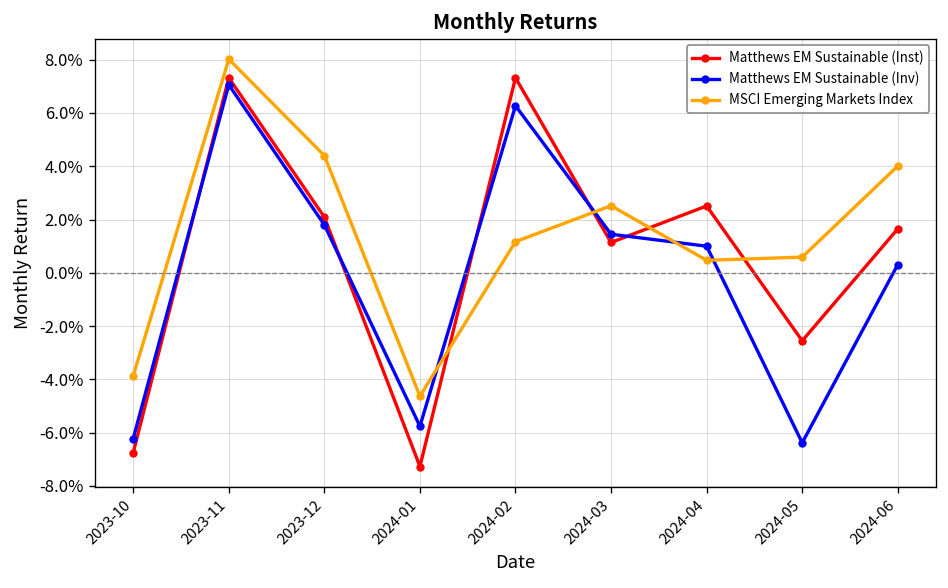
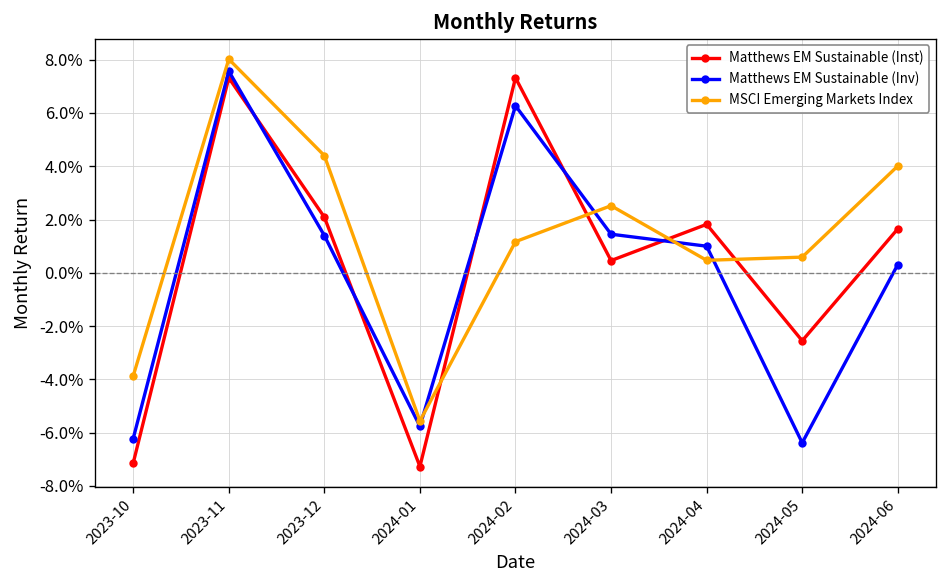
Matthews EM Sustainable (Inst), 2023-10: -6.8% -> -7.1%
Matthews EM Sustainable (Inv), 2023-11: 7.1% -> 7.6%
Matthews EM Sustainable (Inv), 2023-12: 1.8% -> 1.4%
MSCI Emerging Markets Index, 2024-01: -4.6% -> -5.6%
Matthews EM Sustainable (Inst), 2024-03: 1.1% -> 0.5%
Matthews EM Sustainable (Inst), 2024-04: 2.5% -> 1.8%
